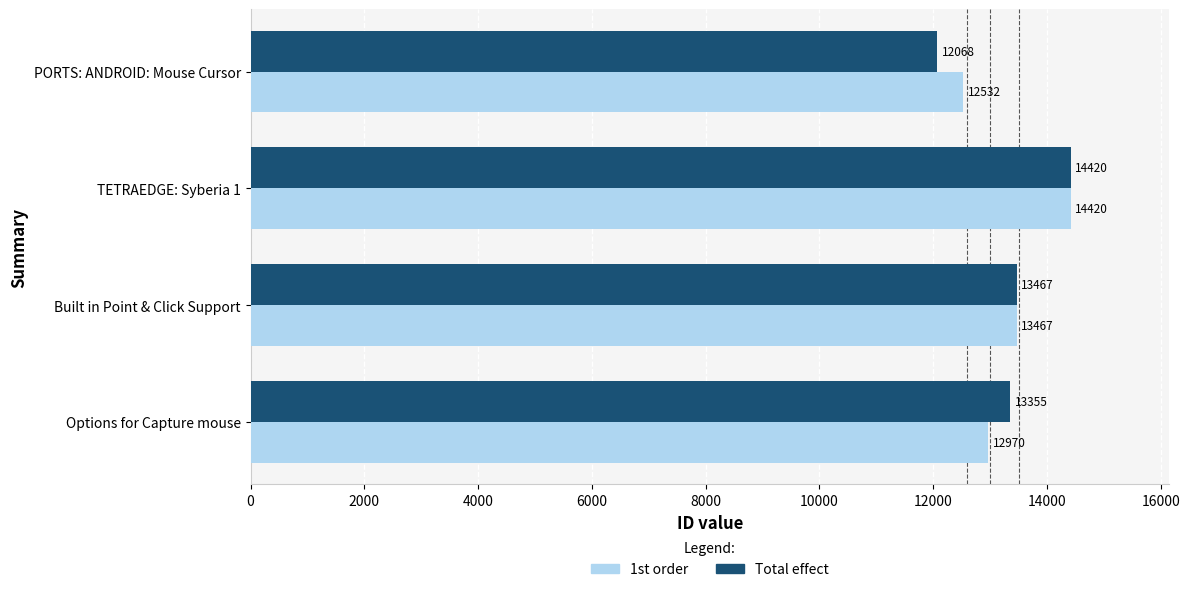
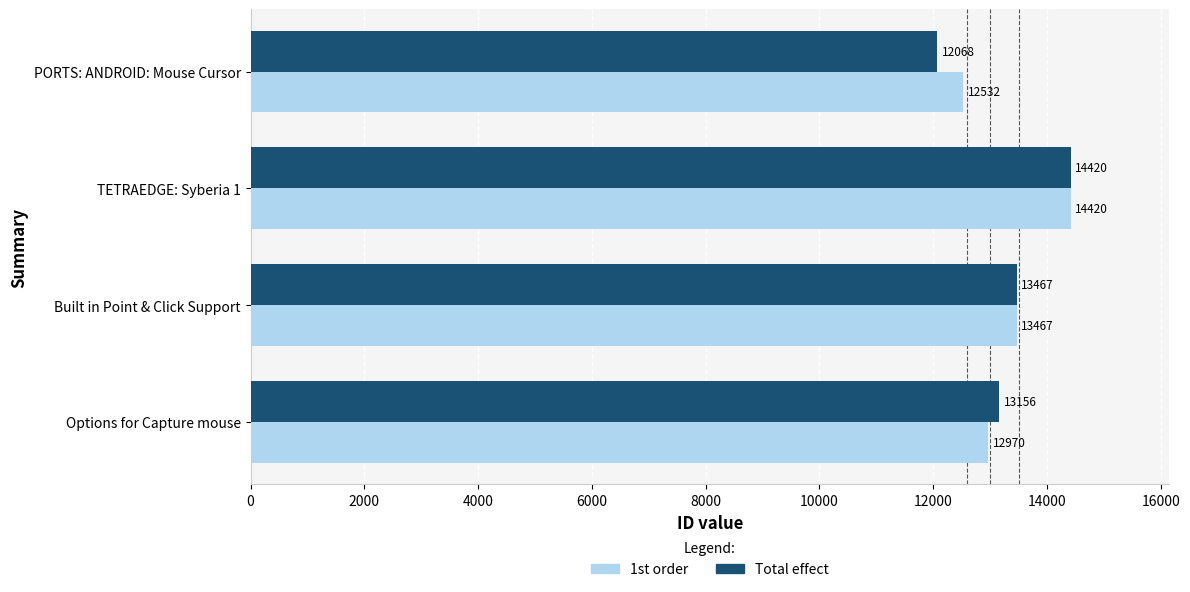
Total effect, Options for Capture mouse: 13355 -> 13156
